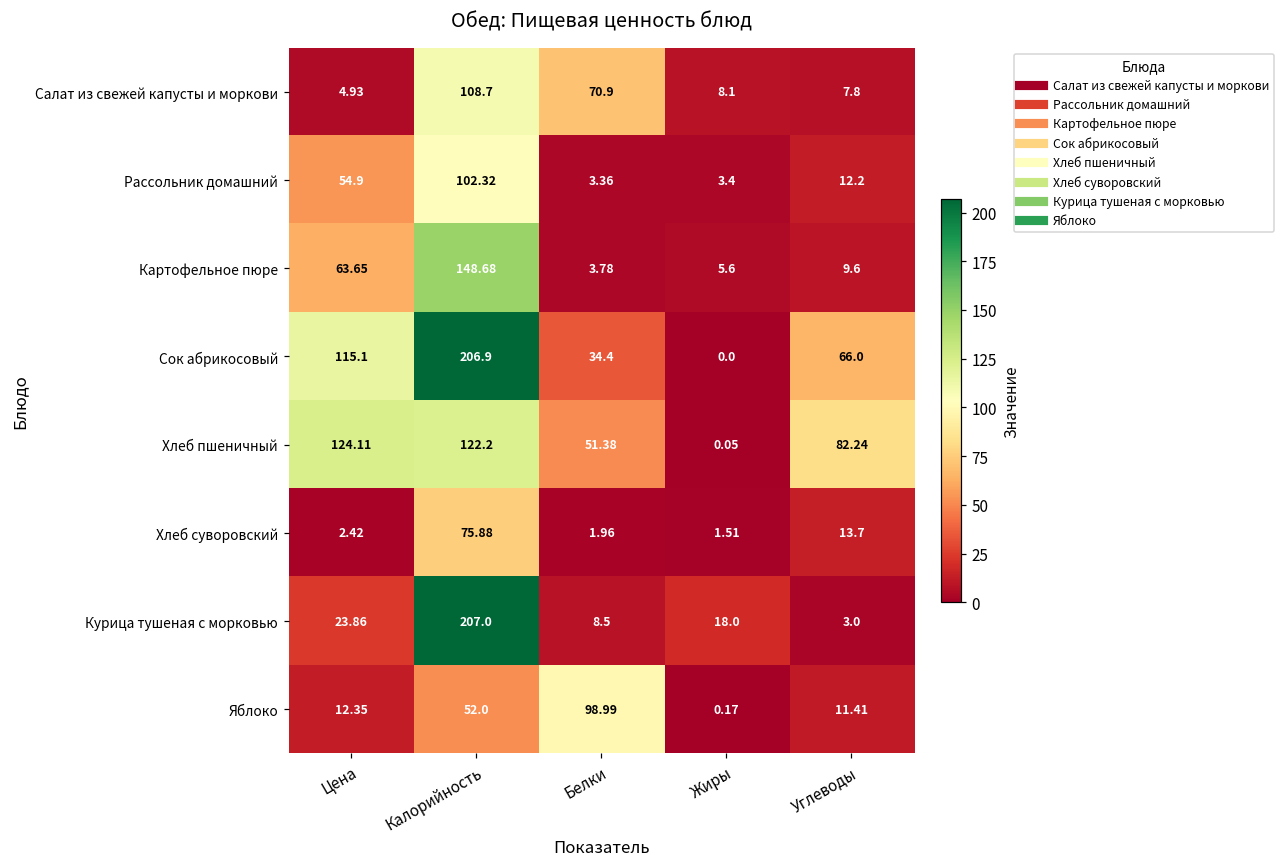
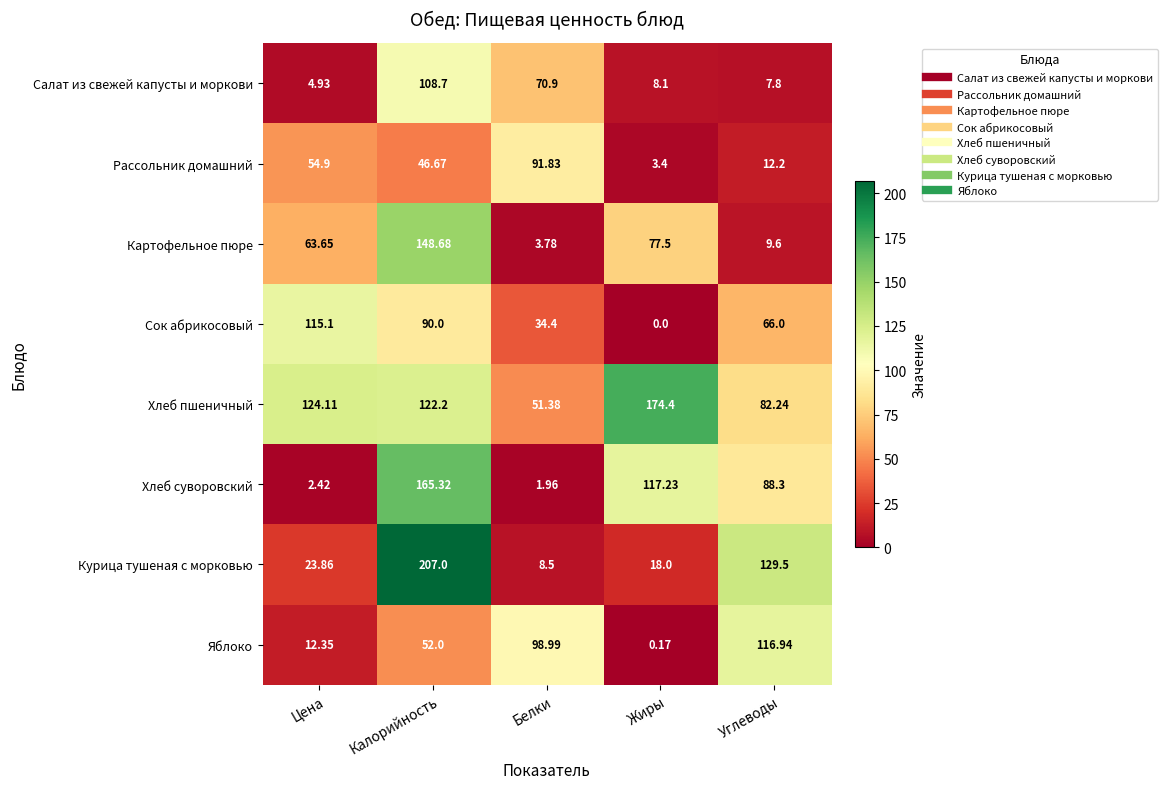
Рассольник домашний, Калорийность: 102.32 -> 46.67
Рассольник домашний, Белки: 3.36 -> 91.83
Картофельное пюре, Жиры: 5.6 -> 77.5
Сок абрикосовый, Калорийность: 206.9 -> 90.0
Хлеб пшеничный, Жиры: 0.05 -> 174.4
Хлеб суворовский, Калорийность: 75.88 -> 165.32
Хлеб суворовский, Жиры: 1.51 -> 117.23
Хлеб суворовский, Углеводы: 13.7 -> 88.3
Курица тушеная с морковью, Углеводы: 3.0 -> 129.5
Яблоко, Углеводы: 11.41 -> 116.94
